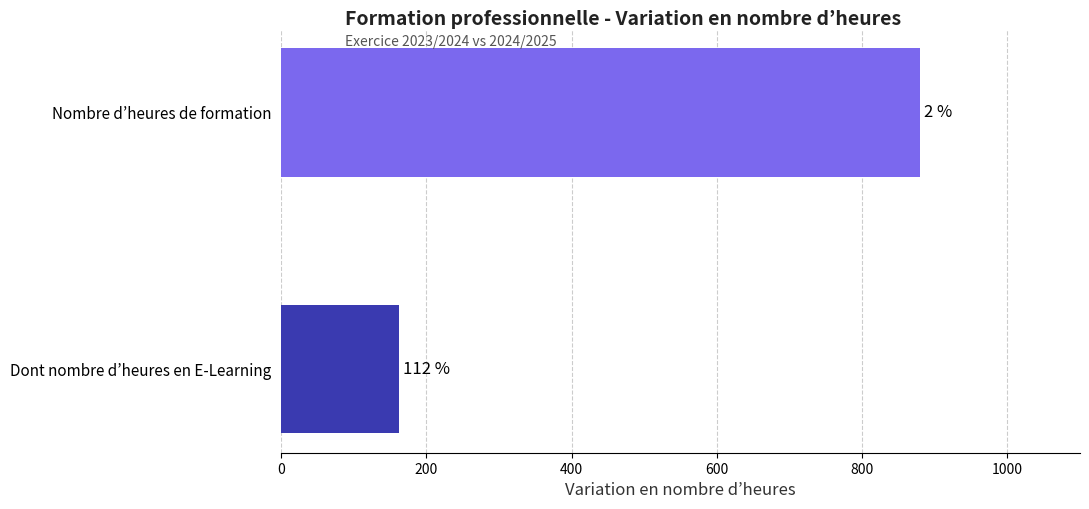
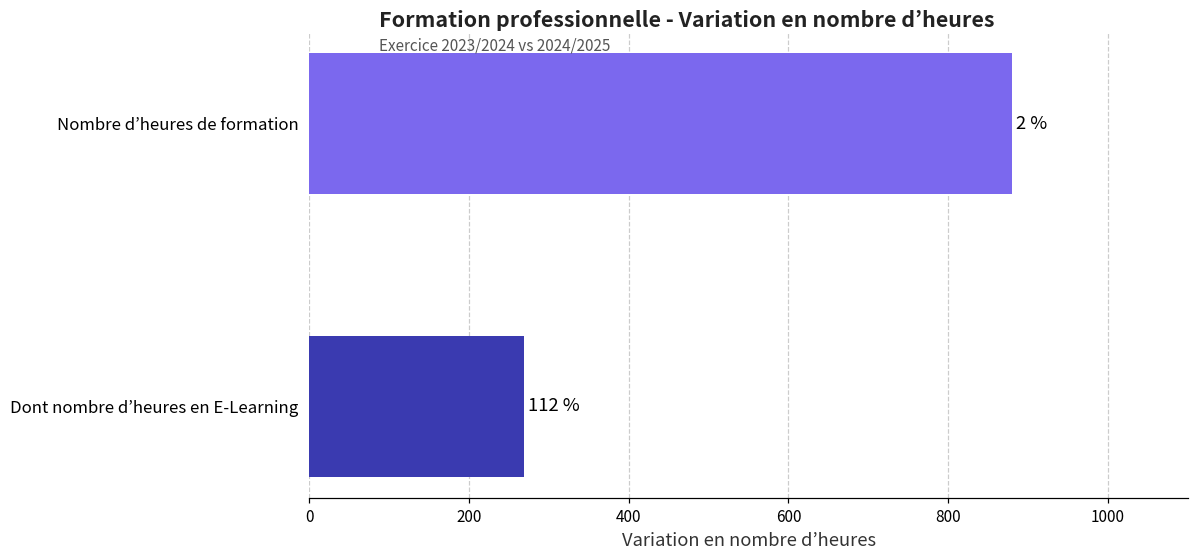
Dont nombre d’heures en E-Learning: 160 -> 270
